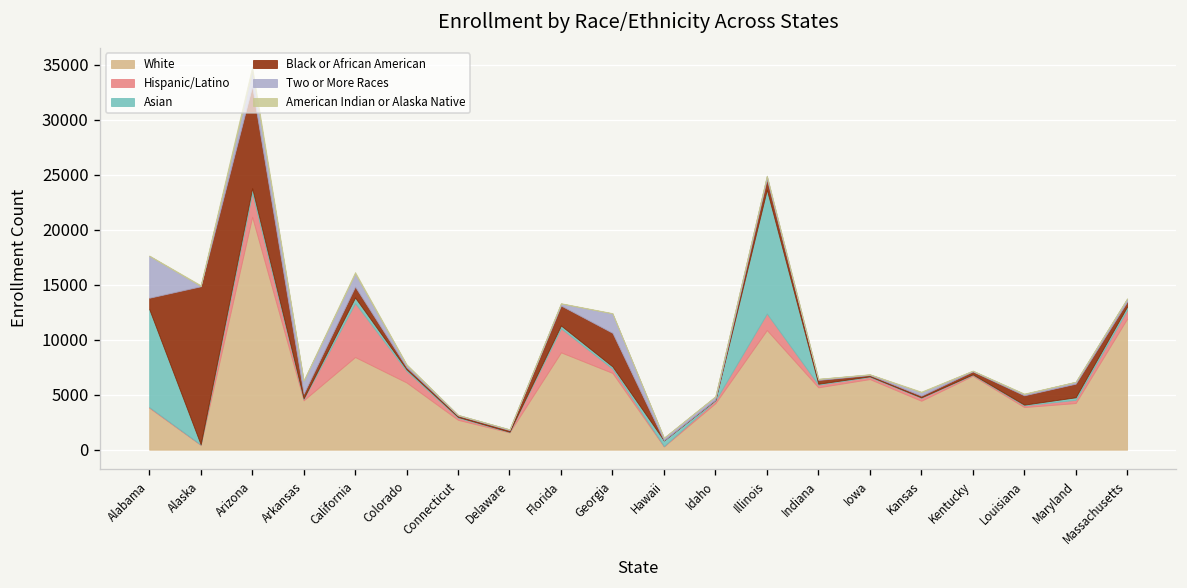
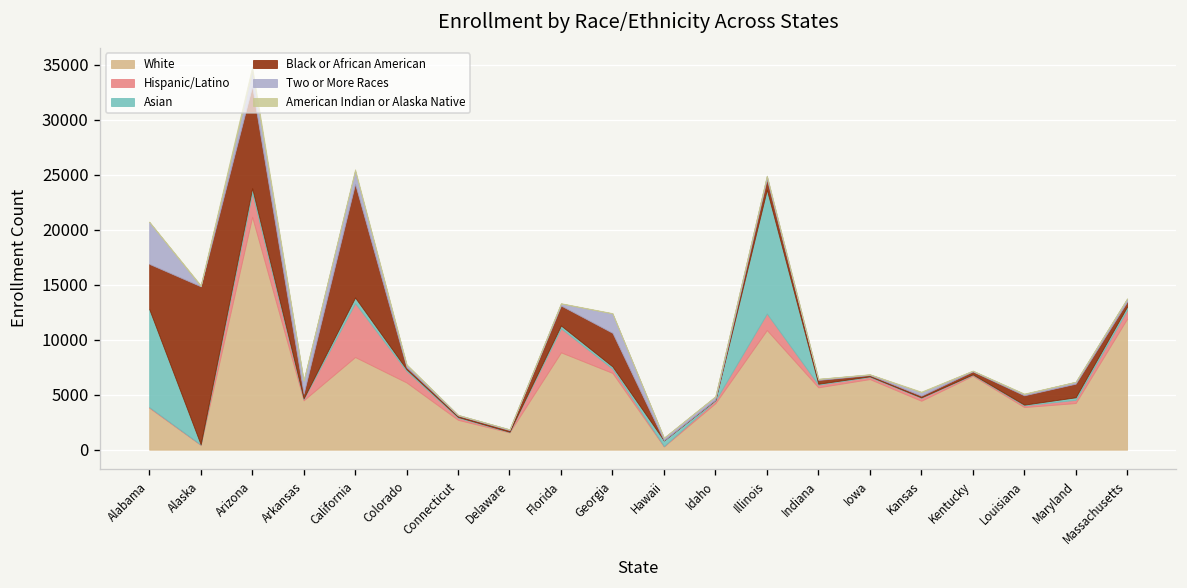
Black or African American, Alabama: 1000 -> 4000
Black or African American, California: 1000 -> 10000
